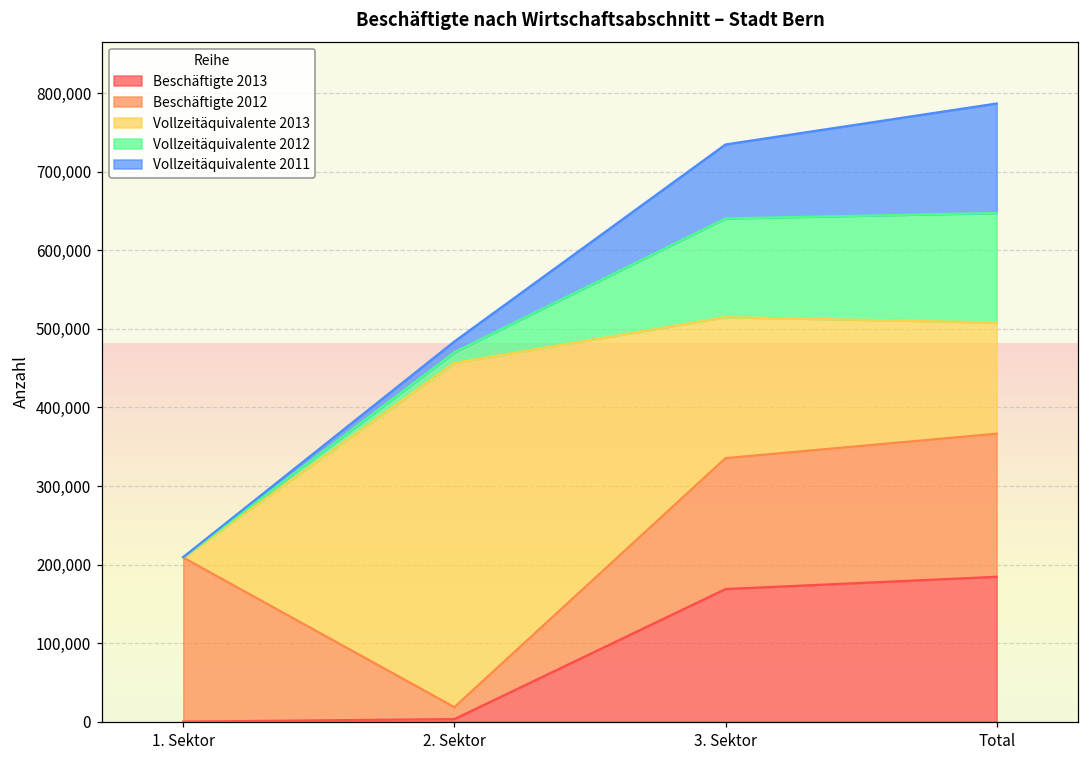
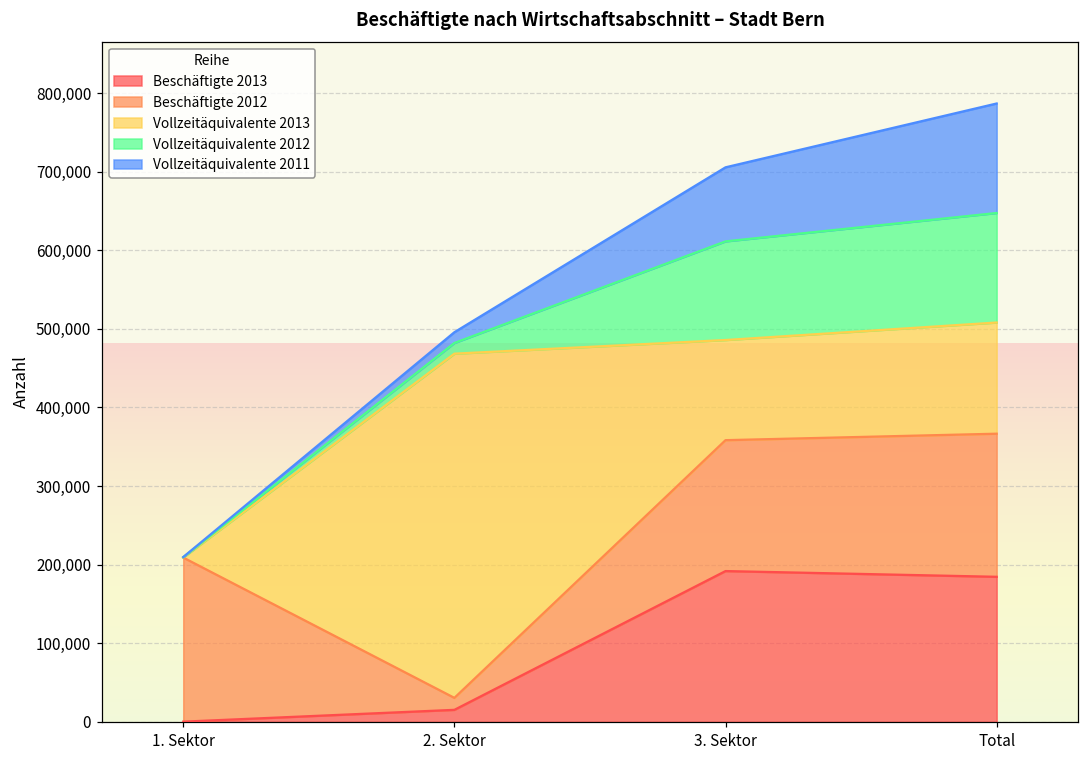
Beschäftigte 2013, 2. Sektor: 0 -> 20,000
Beschäftigte 2013, 3. Sektor: 170,000 -> 190,000
Vollzeitäquivalente 2013, 3. Sektor: 180,000 -> 130,000
